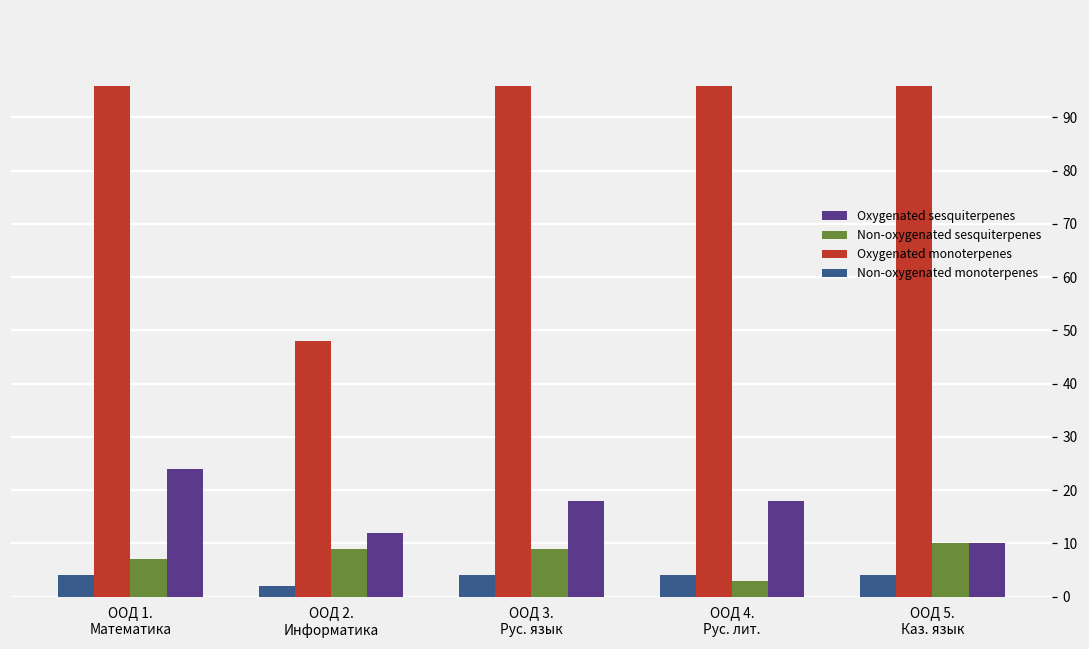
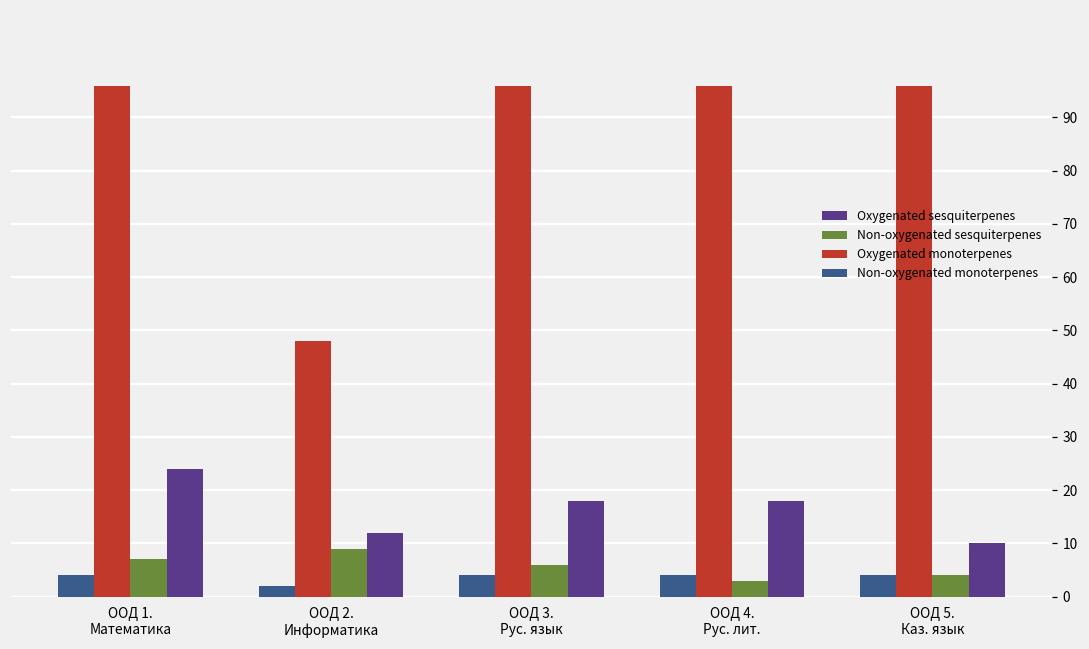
Non-oxygenated sesquiterpenes, ООД 3. Рус. язык: 9 -> 6
Non-oxygenated sesquiterpenes, ООД 5. Каз. язык: 10 -> 4
